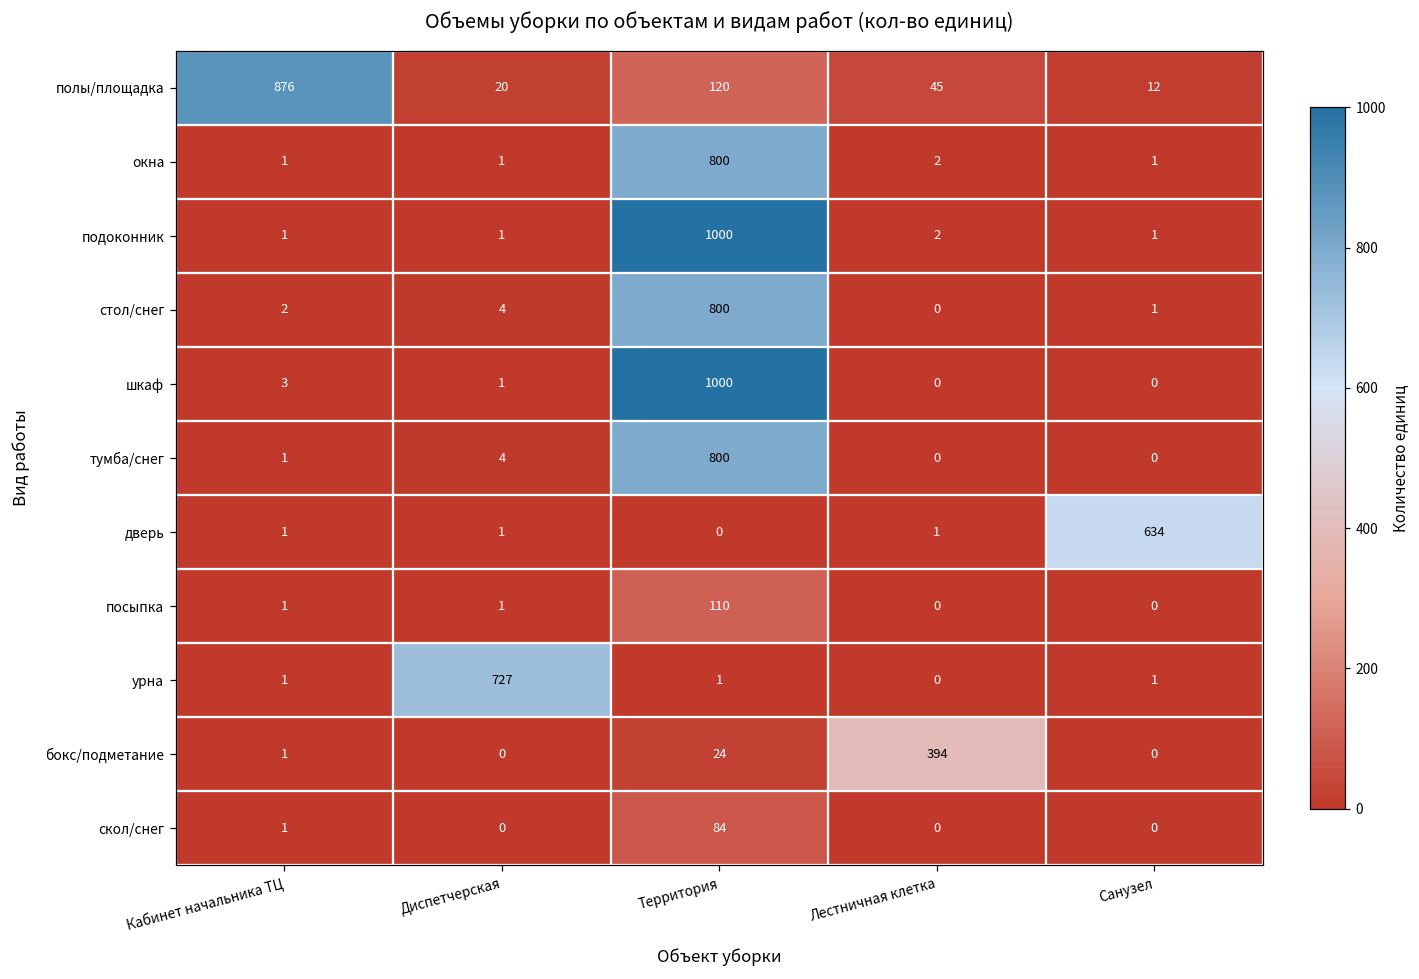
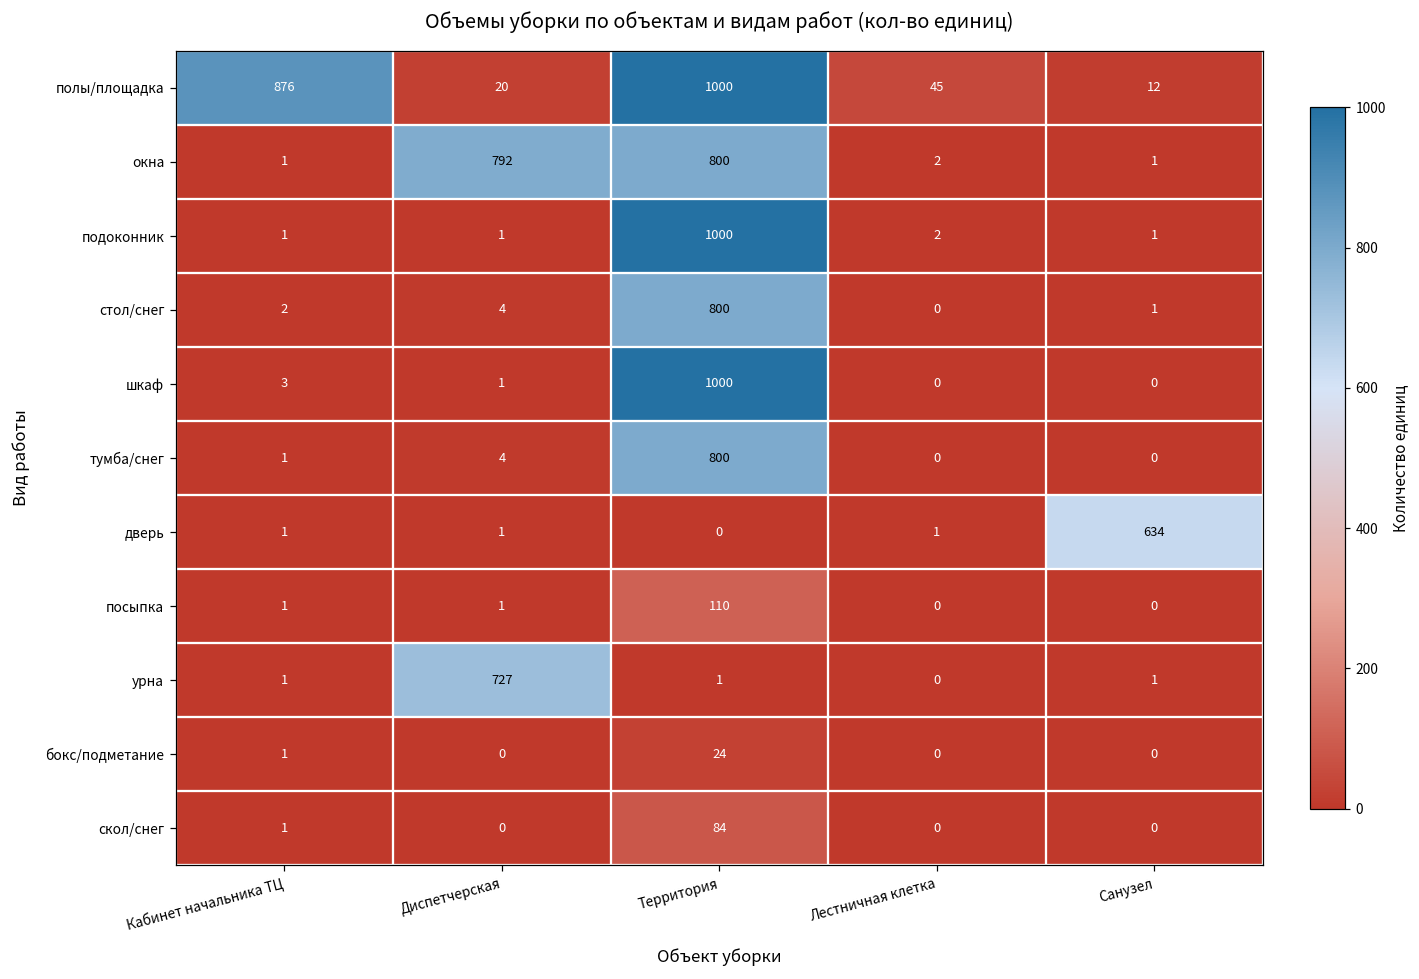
полы/площадка, Территория: 120 -> 1000
окна, Диспетчерская: 1 -> 792
бокс/подметание, Лестничная клетка: 394 -> 0
